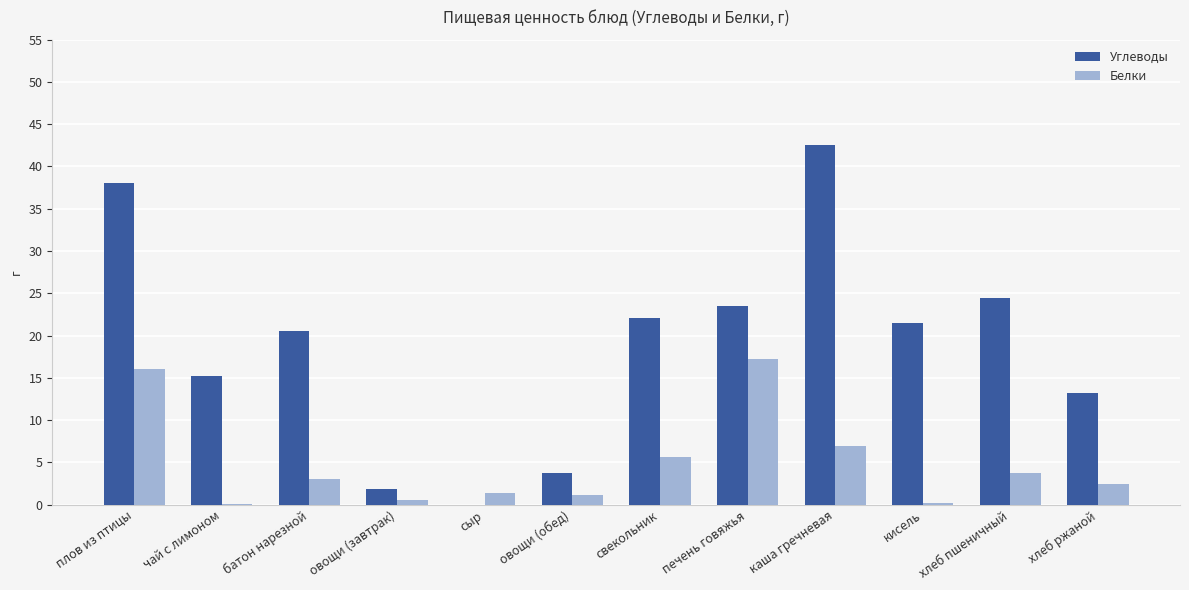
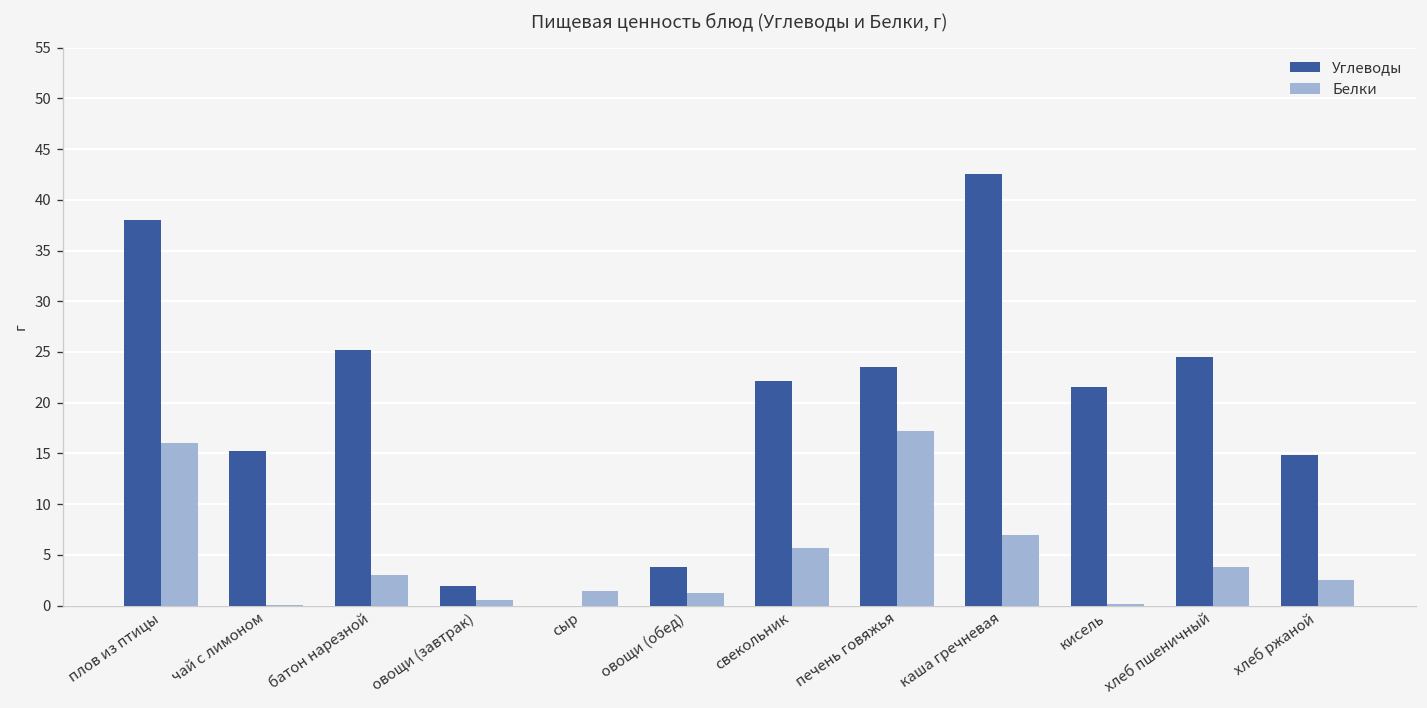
Углеводы, батон нарезной: 21 -> 25
Углеводы, хлеб ржаной: 13 -> 15
